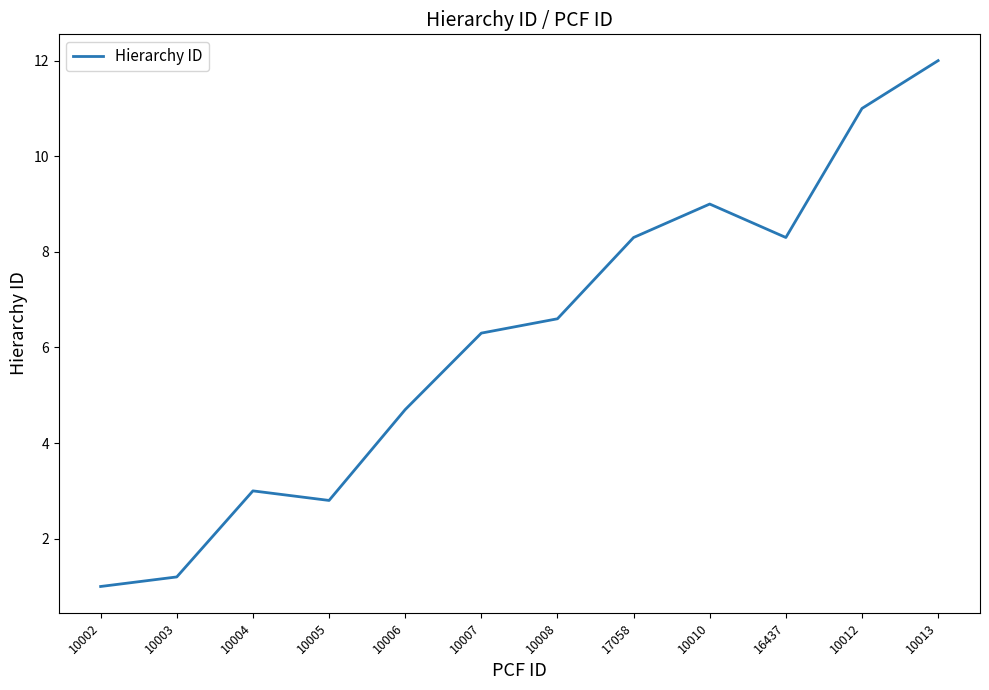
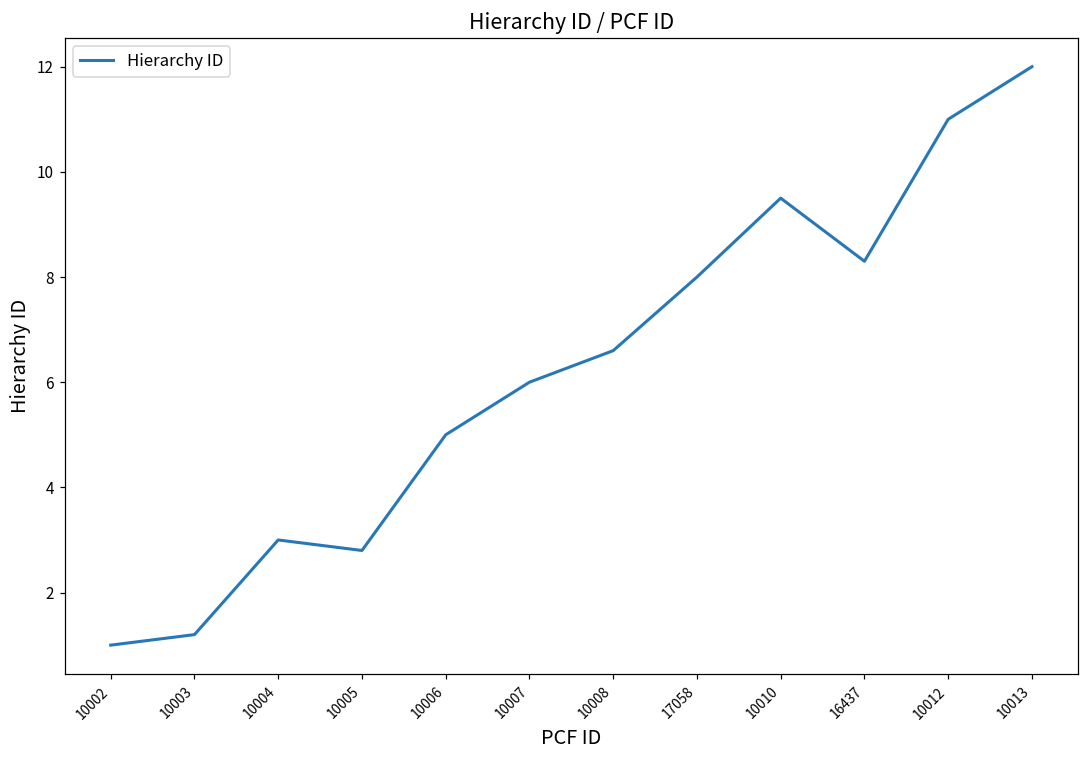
10006: 4.7 -> 5.0
10007: 6.3 -> 6.0
17058: 8.3 -> 8.0
10010: 9.0 -> 9.5
